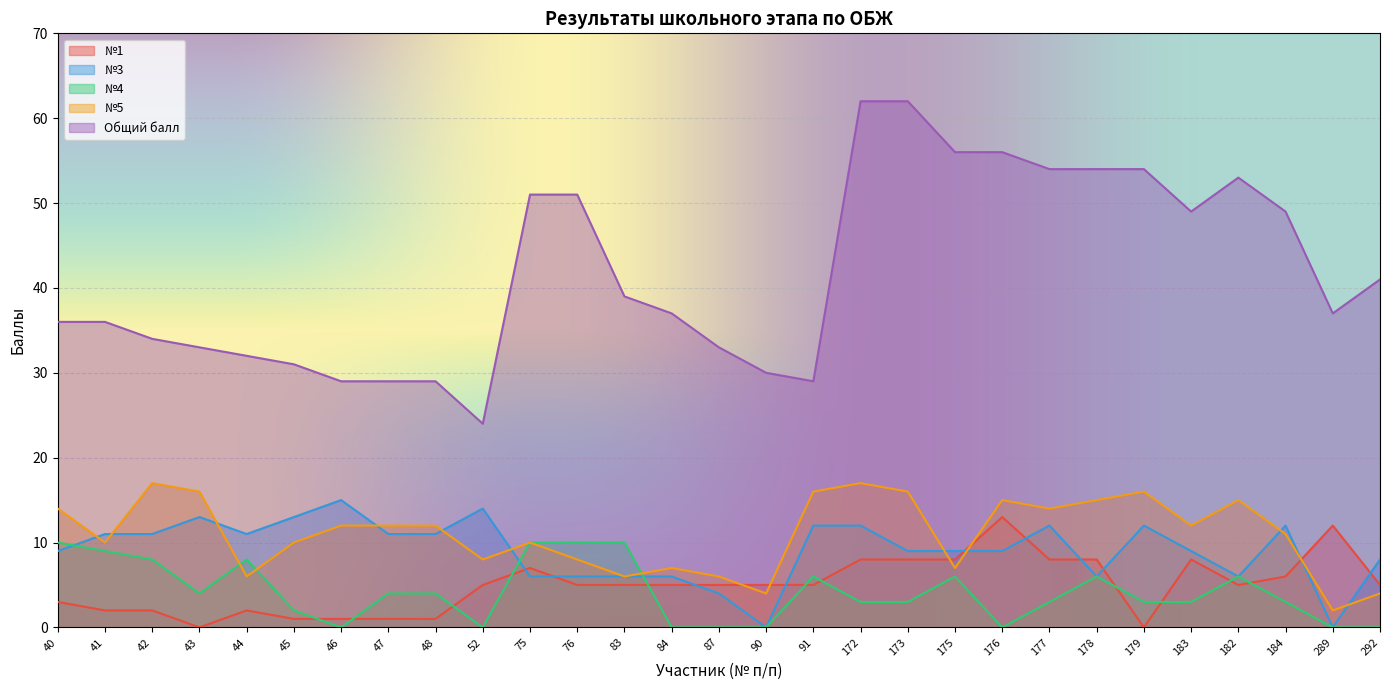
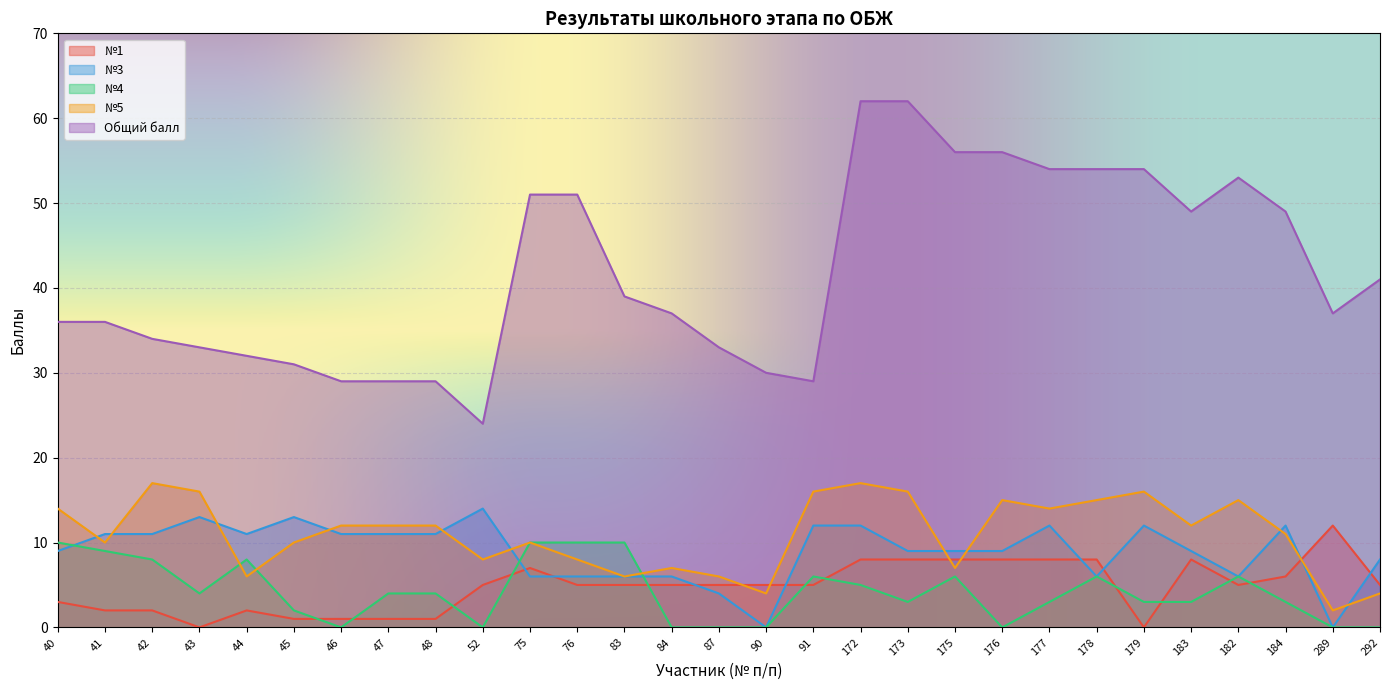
№3, 46: 15 -> 11
№4, 172: 3 -> 5
№1, 176: 13 -> 8
